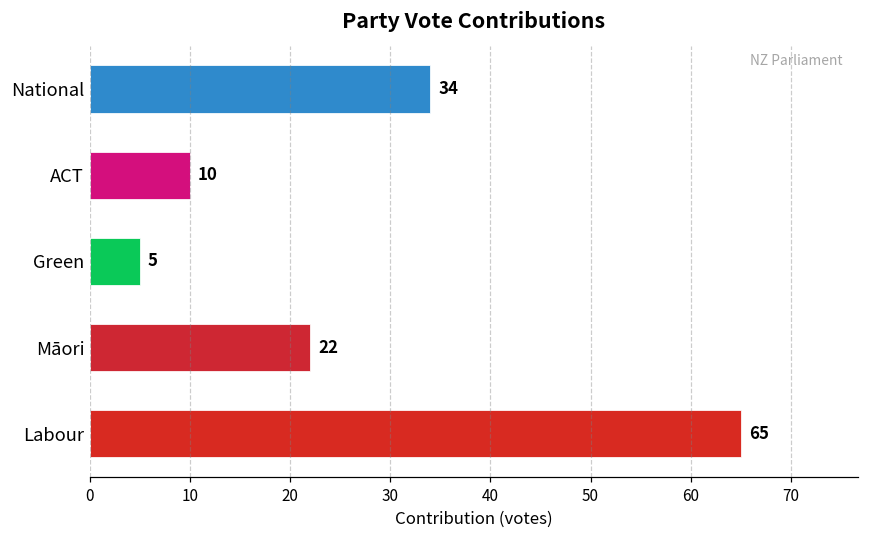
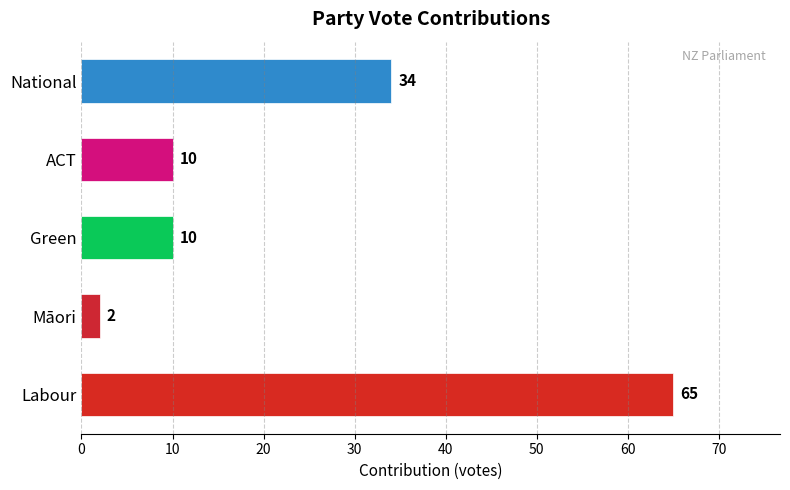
Green: 5 -> 10
Māori: 22 -> 2
